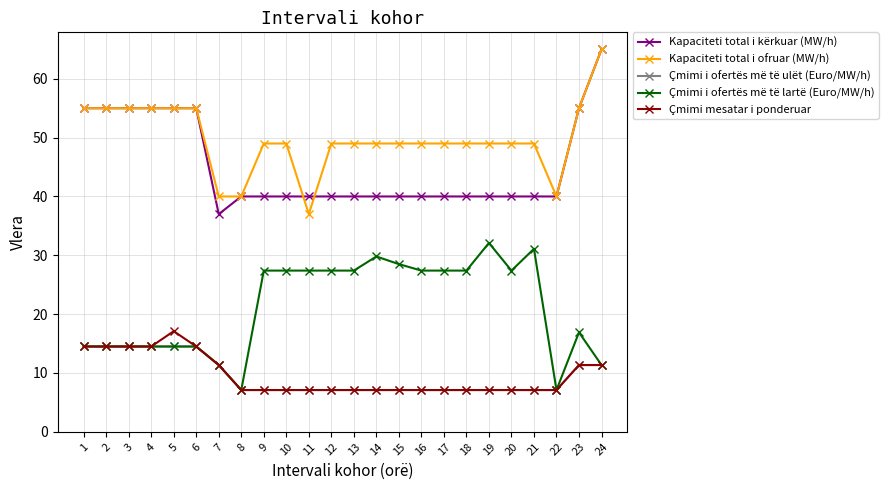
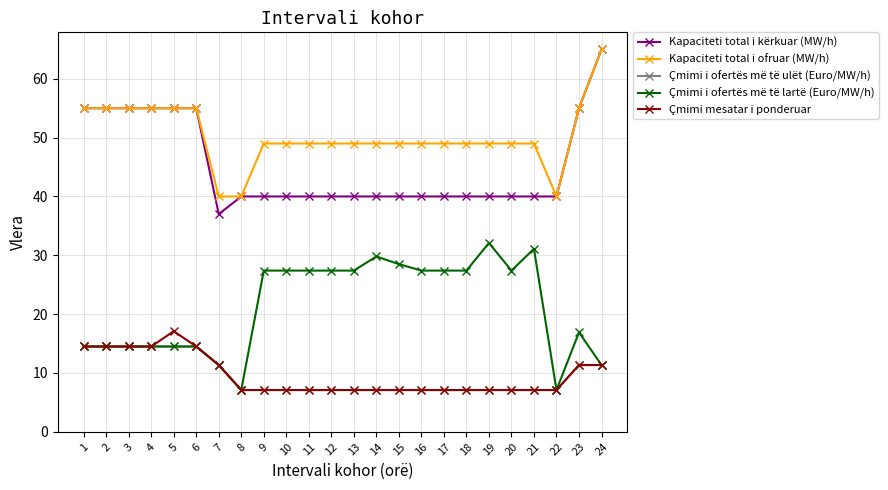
Kapaciteti total i ofruar (MW/h), 11: 37 -> 49
